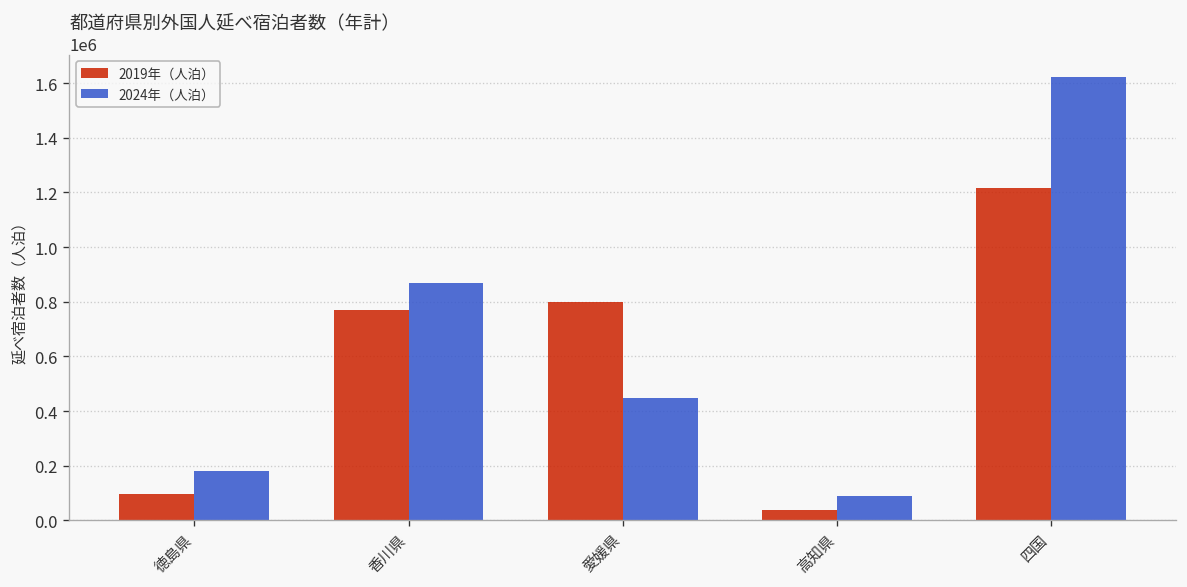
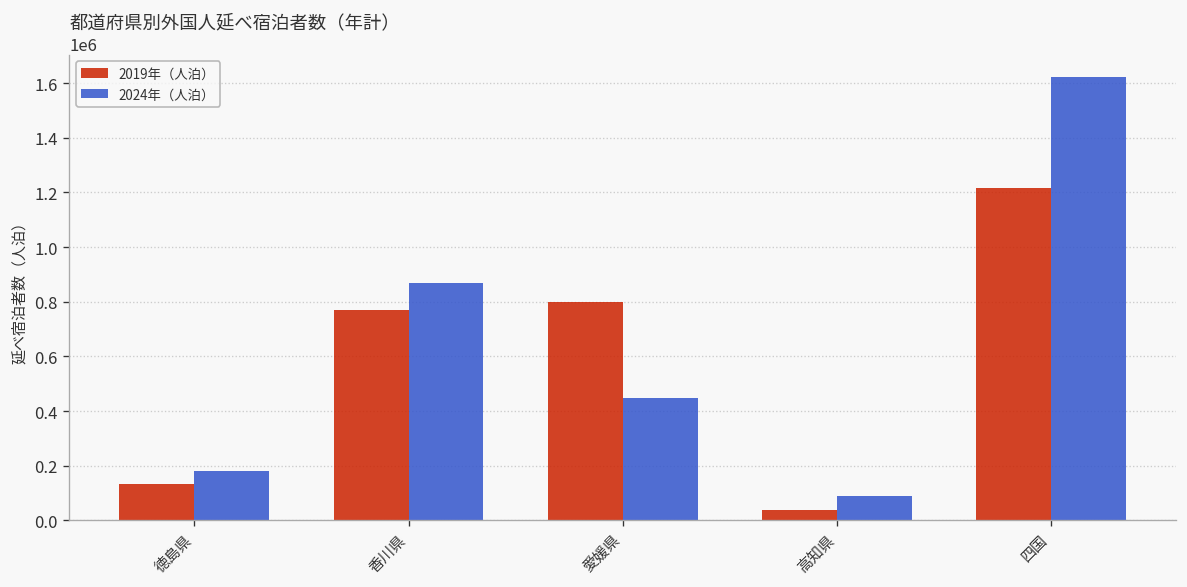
2019年（人泊）, 徳島県: 100000 -> 130000
